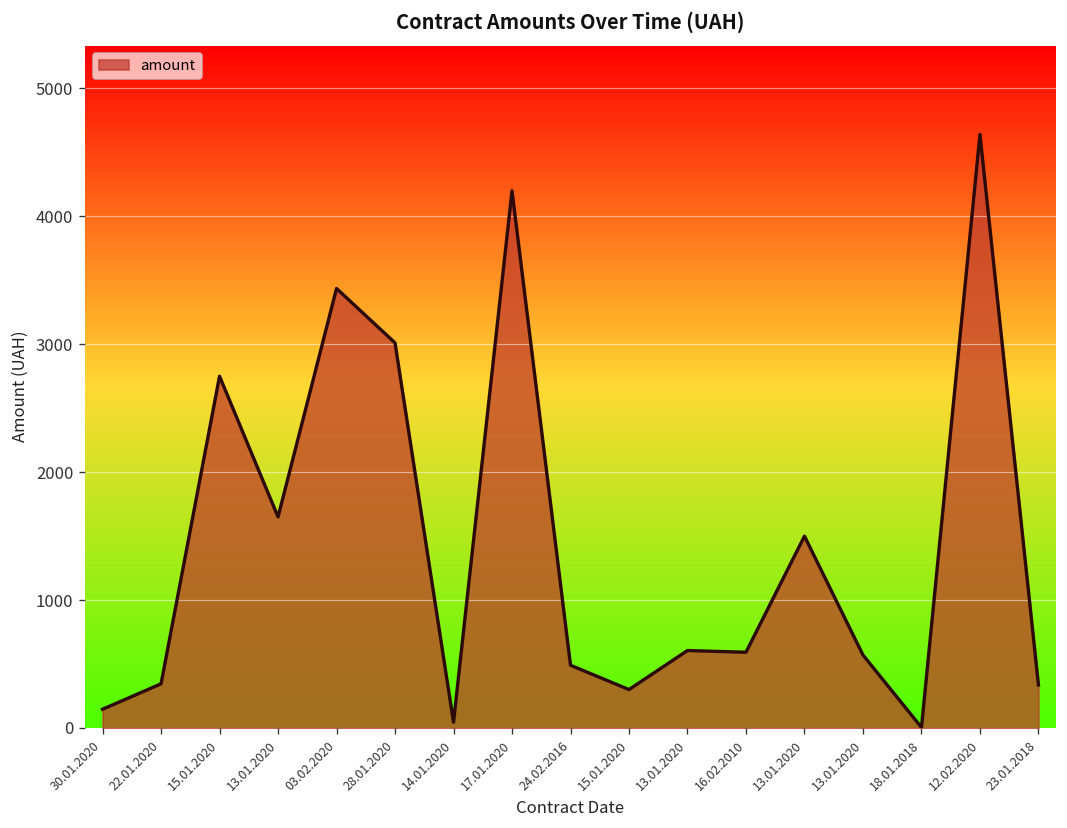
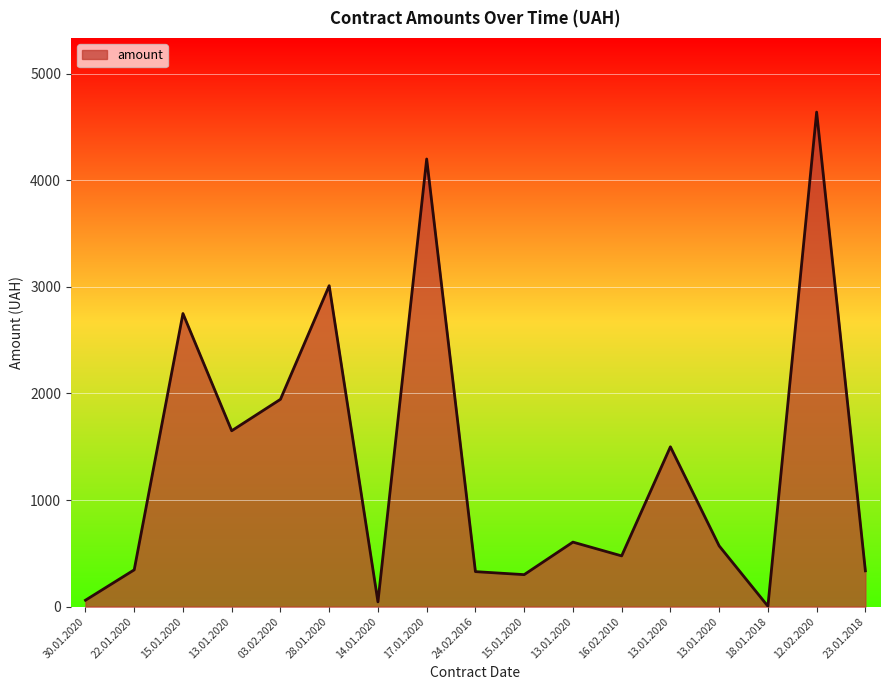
30.01.2020: 150 -> 60
03.02.2020: 3440 -> 1950
24.02.2016: 490 -> 330
16.02.2010: 590 -> 480
